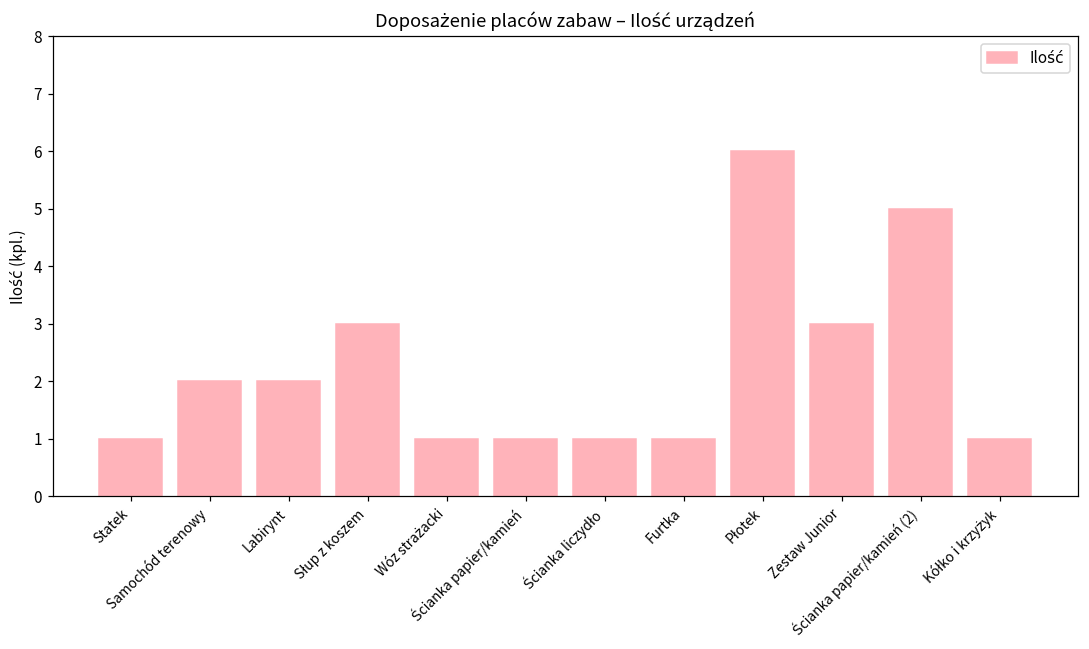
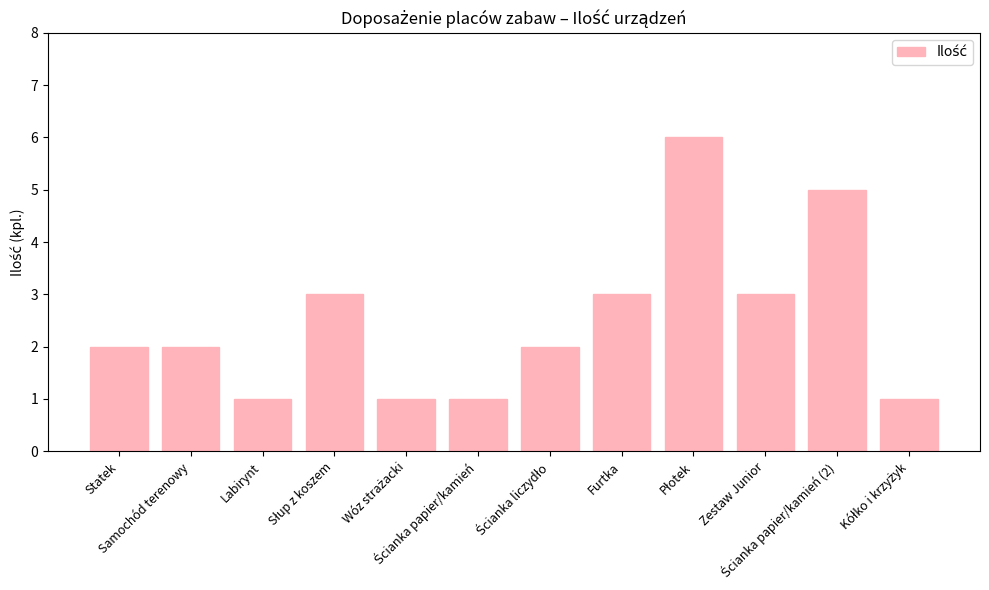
Statek: 1 -> 2
Labirynt: 2 -> 1
Ścianka liczydło: 1 -> 2
Furtka: 1 -> 3
